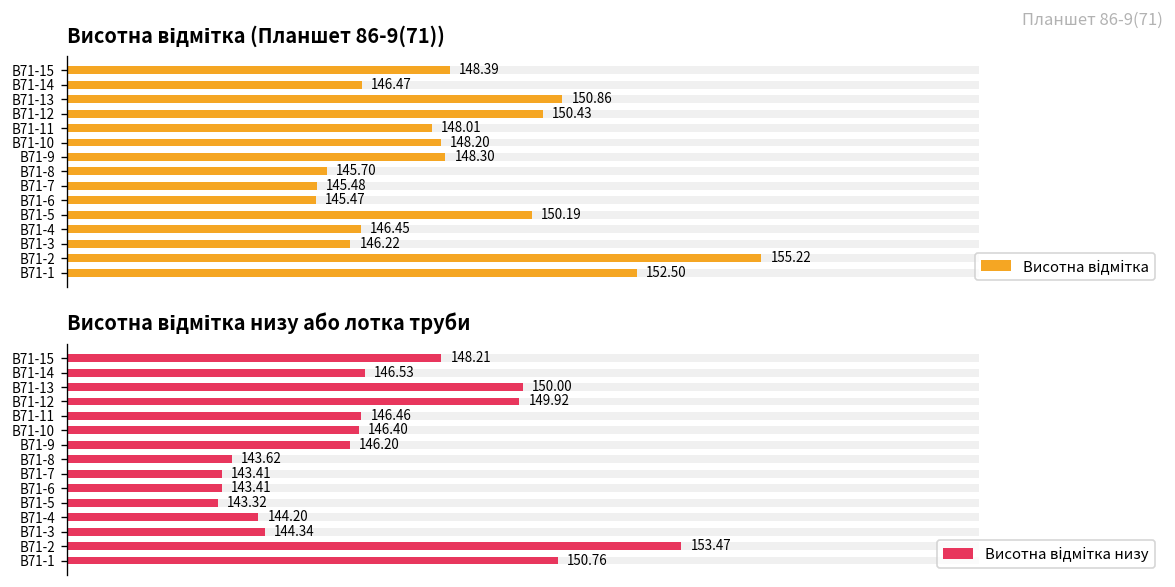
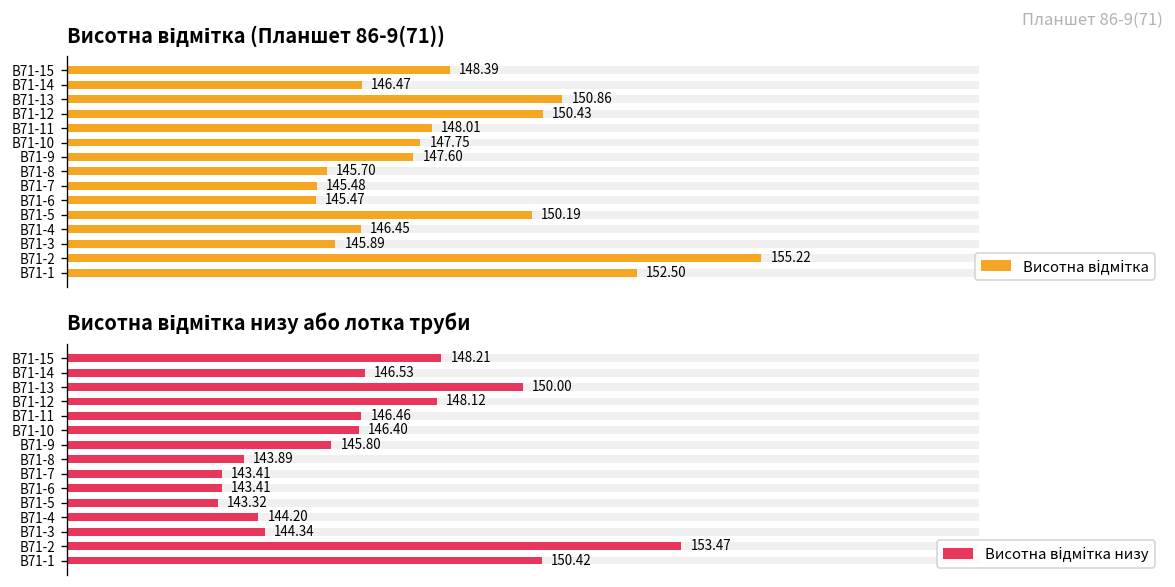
Висотна відмітка (Планшет 86-9(71)), Висотна відмітка, В71-10: 148.20 -> 147.75
Висотна відмітка (Планшет 86-9(71)), Висотна відмітка, В71-9: 148.30 -> 147.60
Висотна відмітка (Планшет 86-9(71)), Висотна відмітка, В71-3: 146.22 -> 145.89
Висотна відмітка низу або лотка труби, Висотна відмітка низу, В71-12: 149.92 -> 148.12
Висотна відмітка низу або лотка труби, Висотна відмітка низу, В71-9: 146.20 -> 145.80
Висотна відмітка низу або лотка труби, Висотна відмітка низу, В71-8: 143.62 -> 143.89
Висотна відмітка низу або лотка труби, Висотна відмітка низу, В71-1: 150.76 -> 150.42
